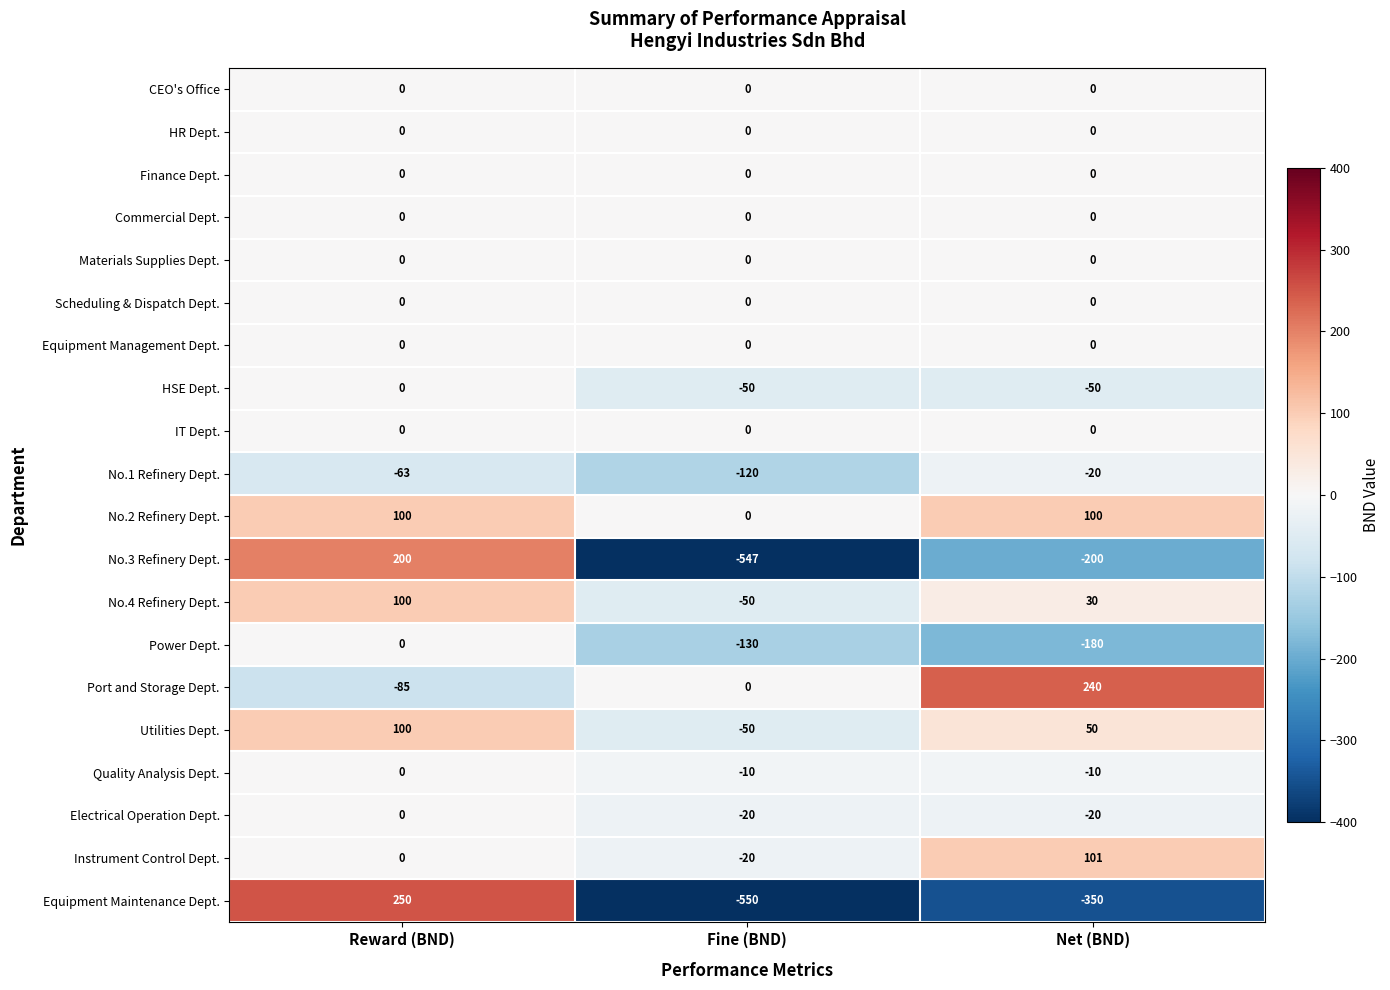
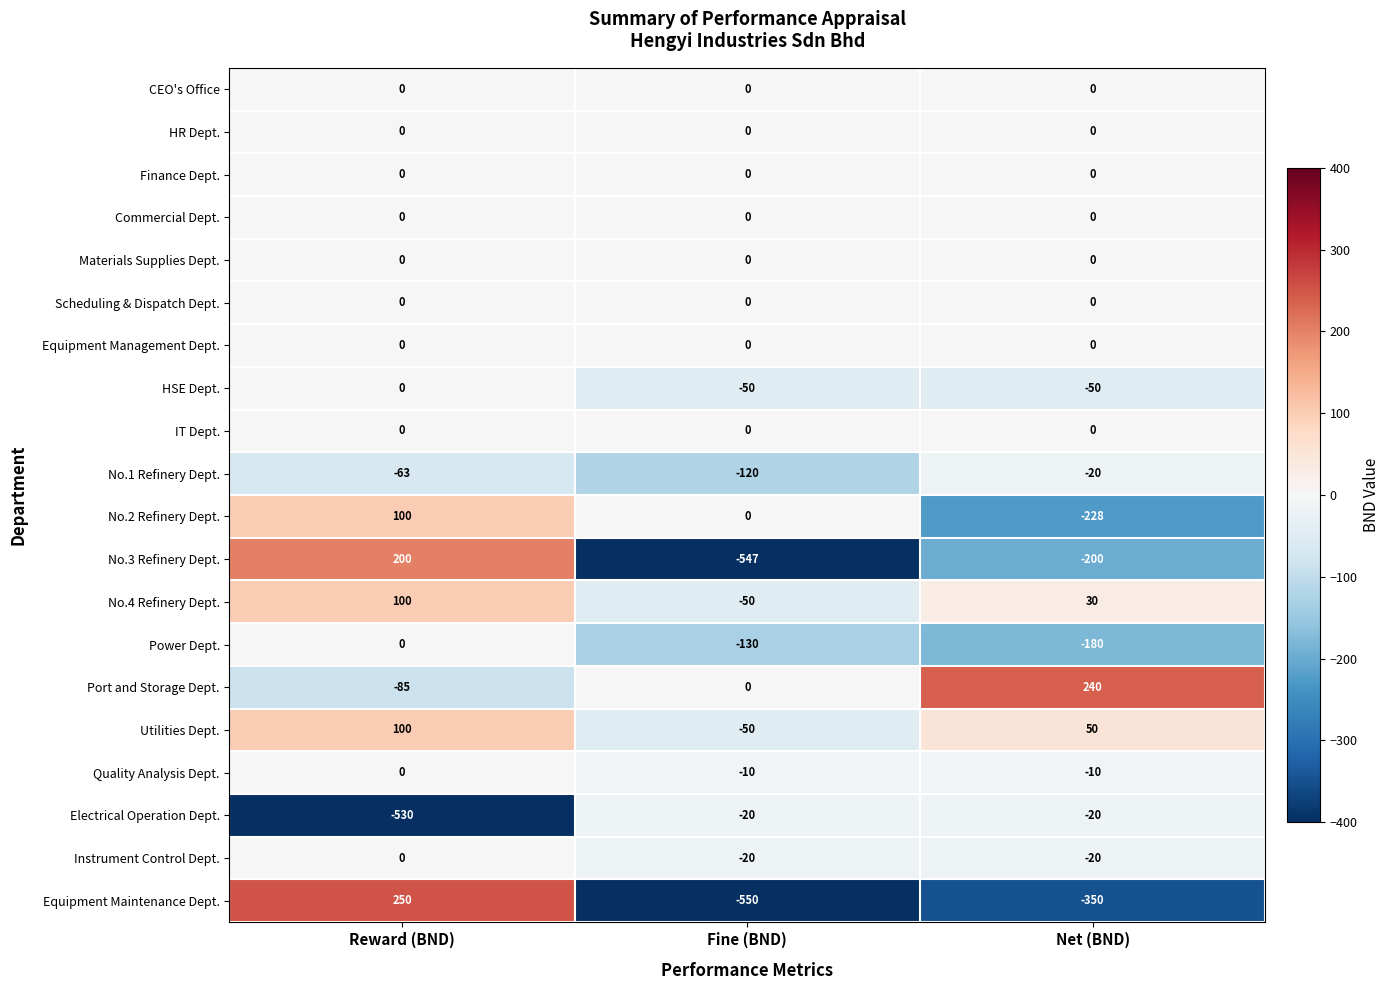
No.2 Refinery Dept., Net (BND): 100 -> -228
Electrical Operation Dept., Reward (BND): 0 -> -530
Instrument Control Dept., Net (BND): 101 -> -20
